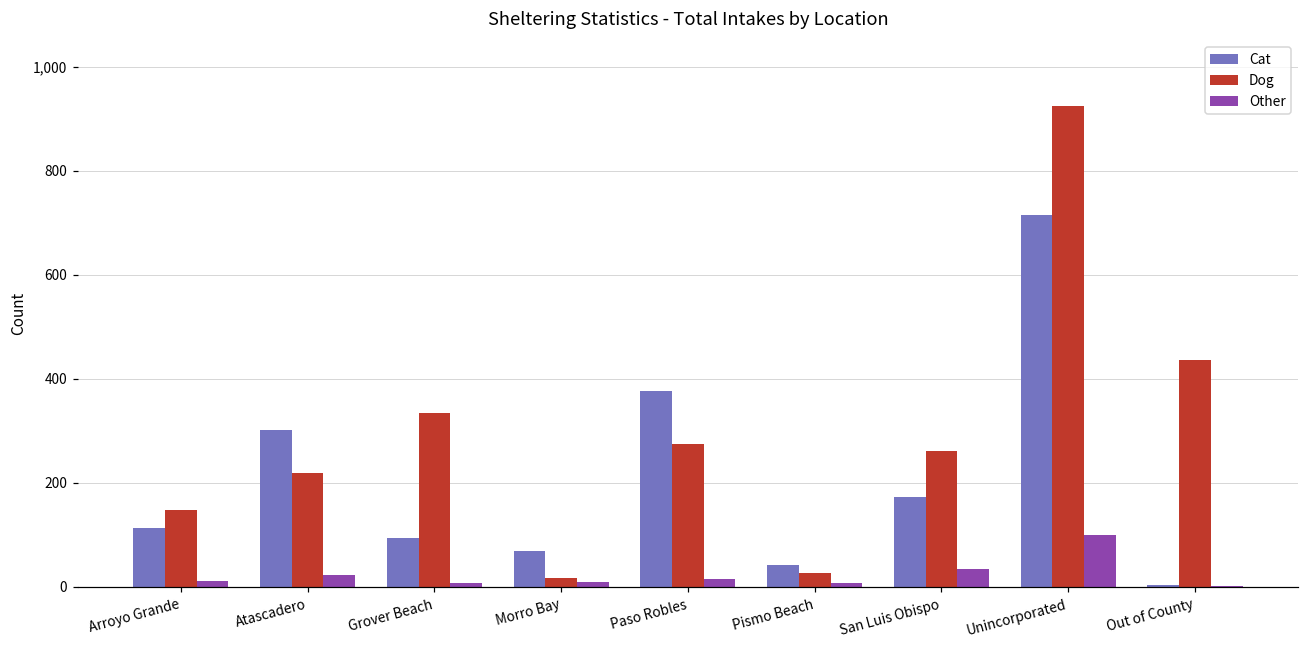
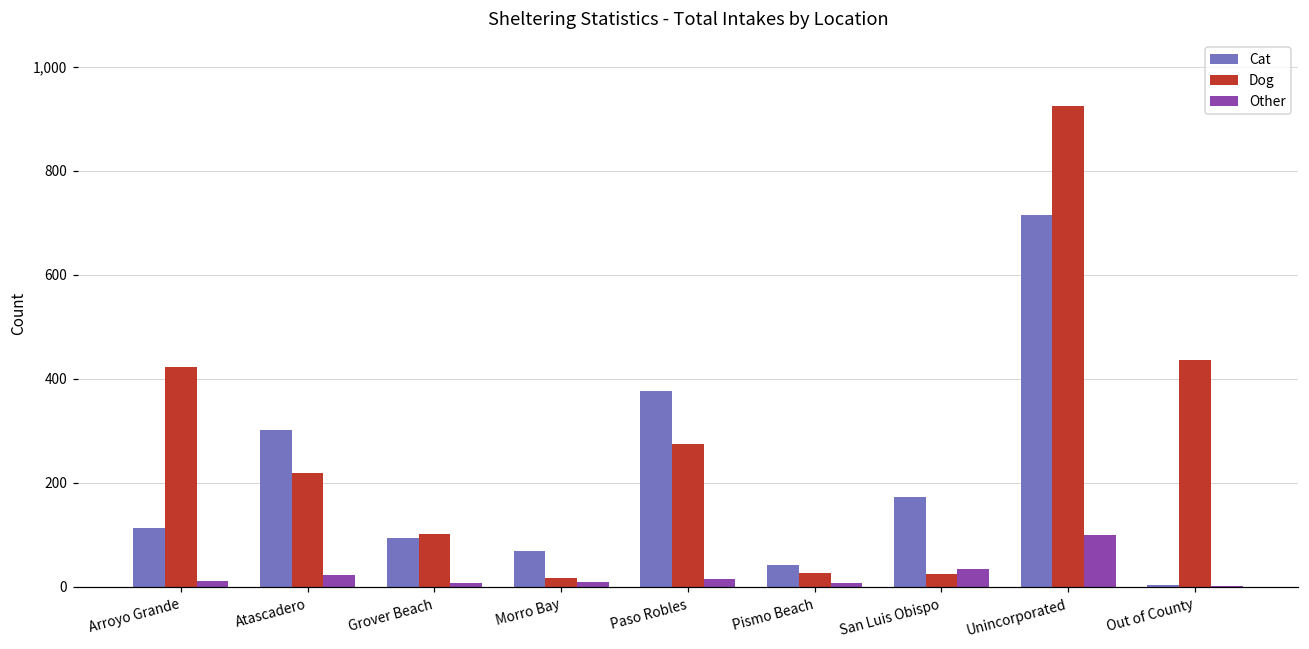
Dog, Arroyo Grande: 150 -> 420
Dog, Grover Beach: 340 -> 100
Dog, San Luis Obispo: 260 -> 20
